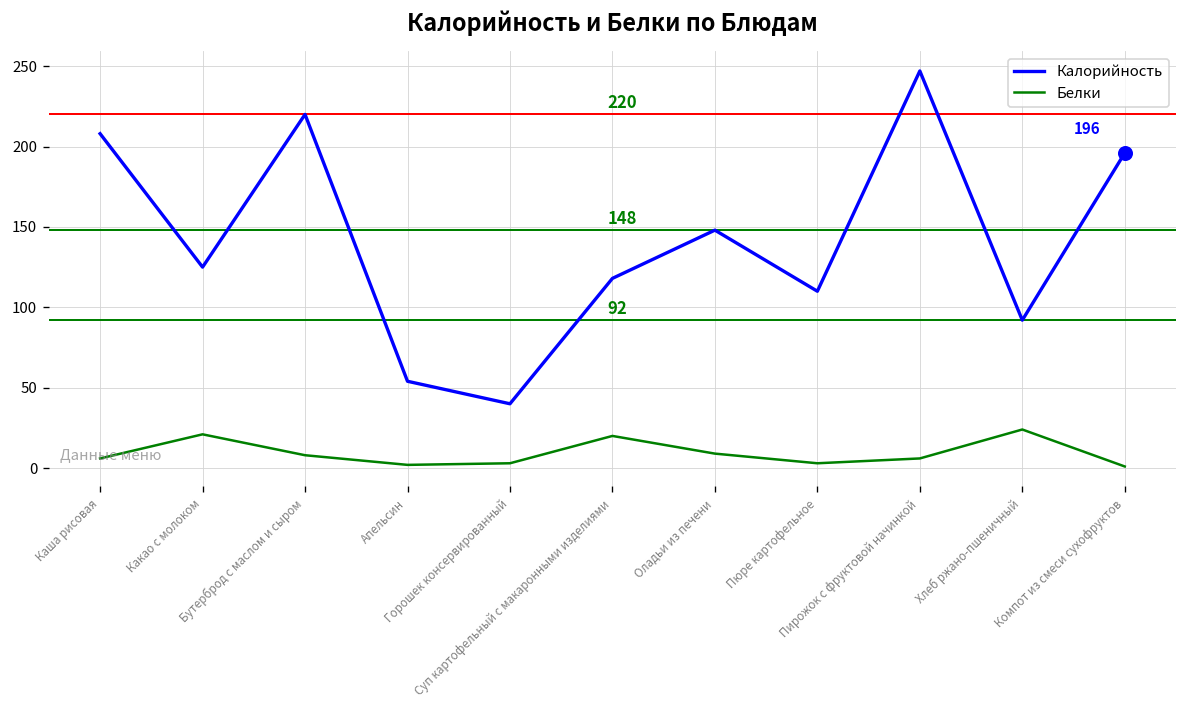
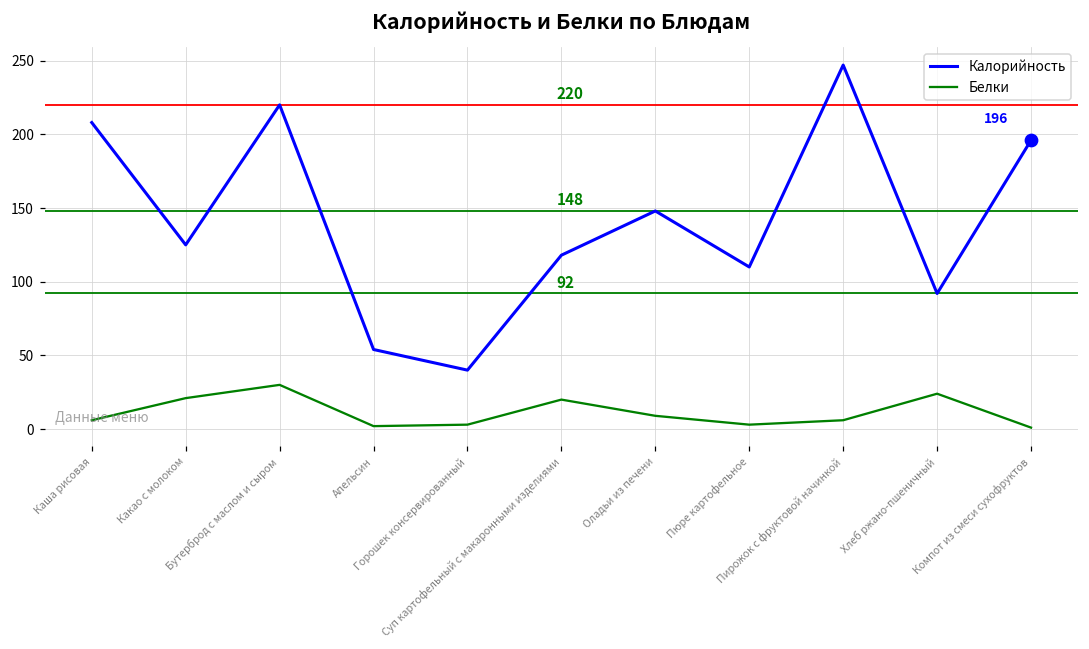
Белки, Бутерброд с маслом и сыром: 8 -> 30
